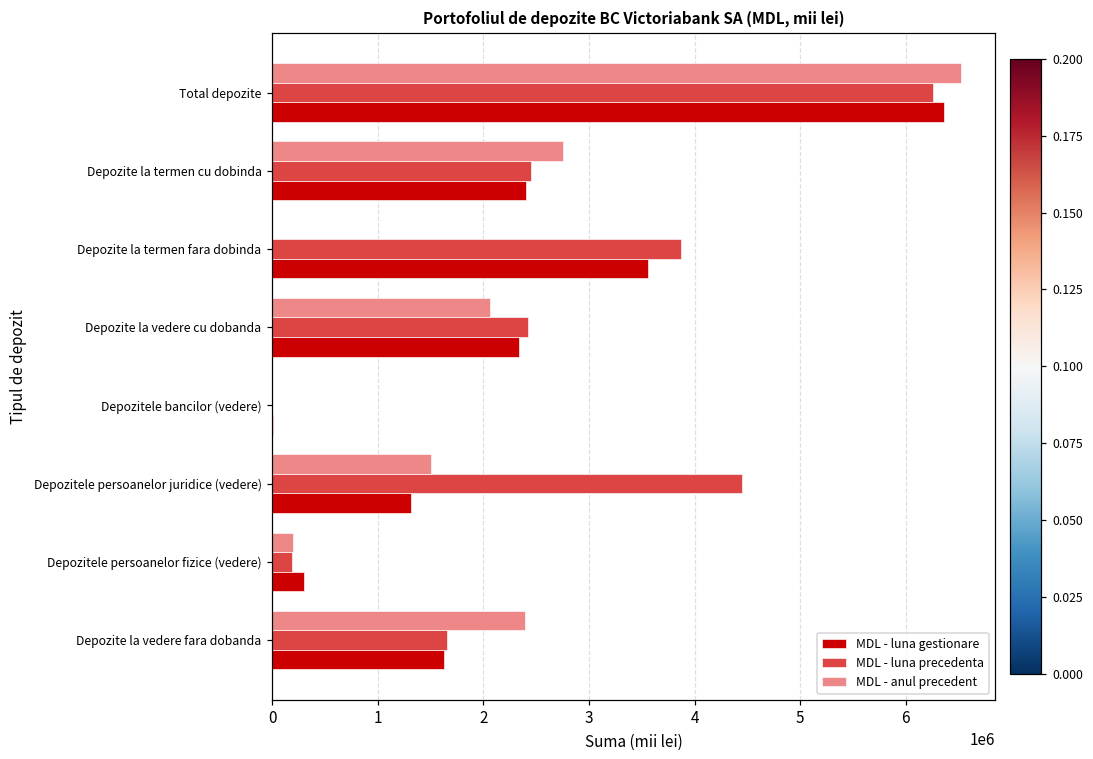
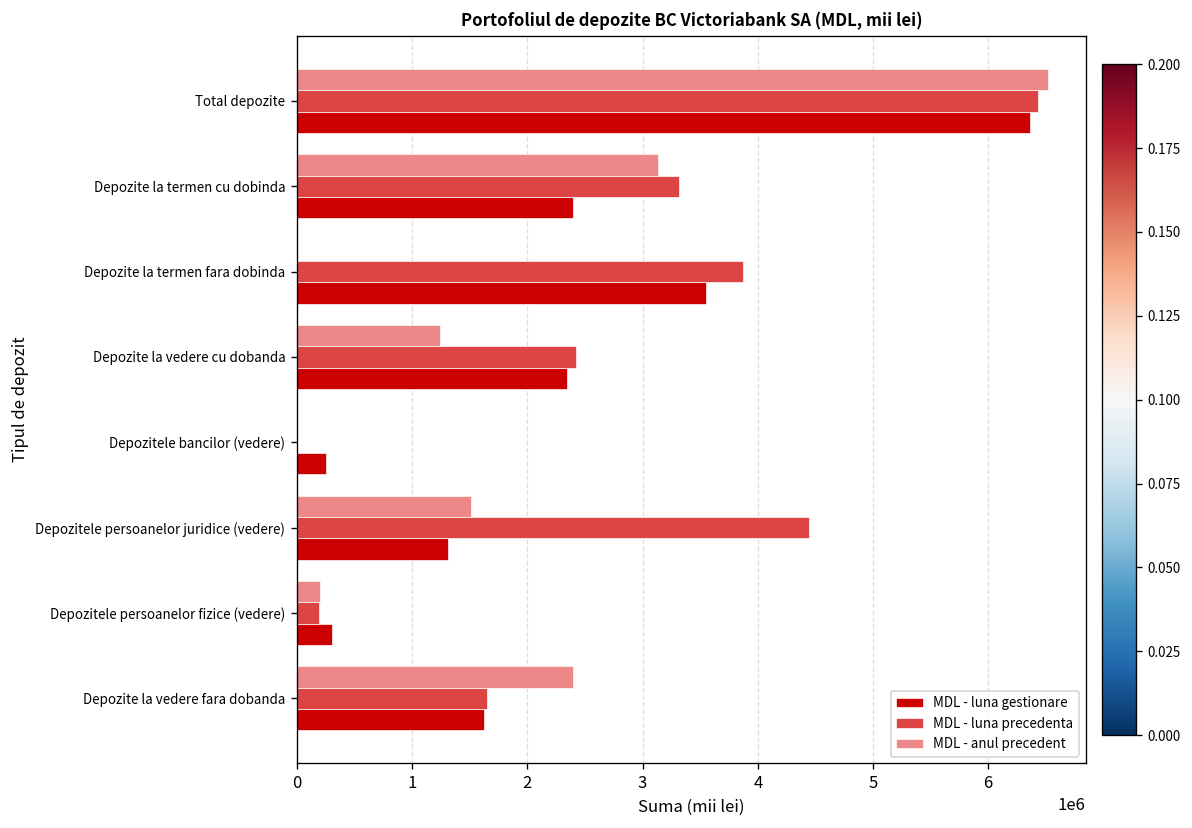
MDL - luna precedenta, Total depozite: 6300000 -> 6400000
MDL - anul precedent, Depozite la termen cu dobinda: 2800000 -> 3100000
MDL - luna precedenta, Depozite la termen cu dobinda: 2500000 -> 3300000
MDL - anul precedent, Depozite la vedere cu dobanda: 2100000 -> 1200000
MDL - luna gestionare, Depozitele bancilor (vedere): 0 -> 300000
